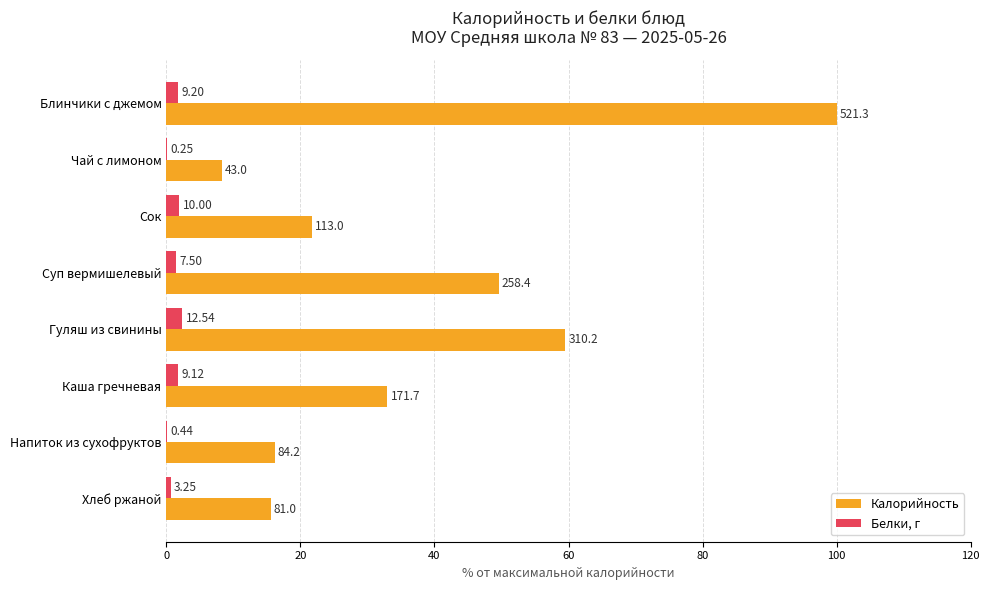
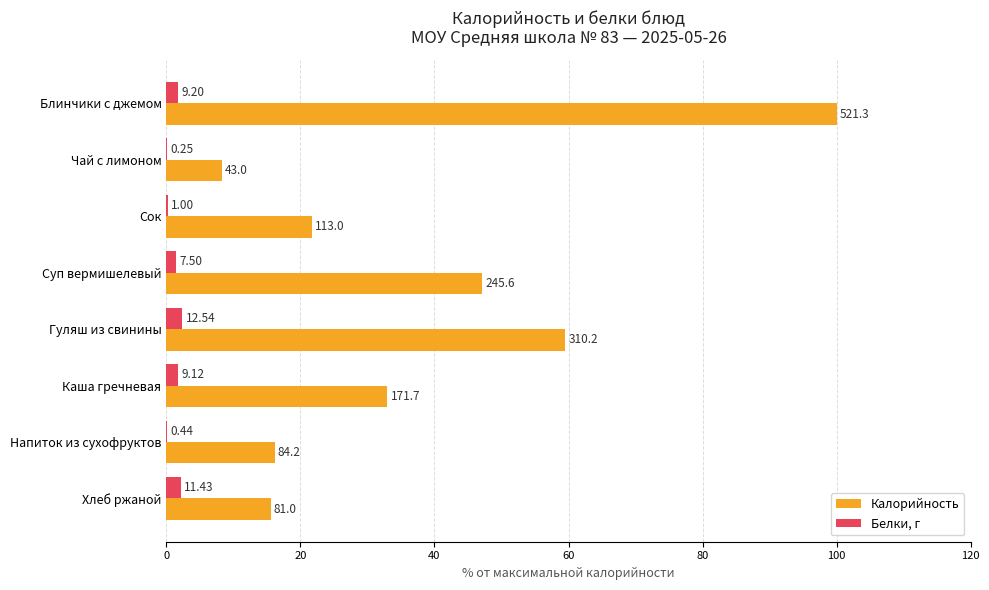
Белки, г, Сок: 10.00 -> 1.00
Калорийность, Суп вермишелевый: 258.4 -> 245.6
Белки, г, Хлеб ржаной: 3.25 -> 11.43
